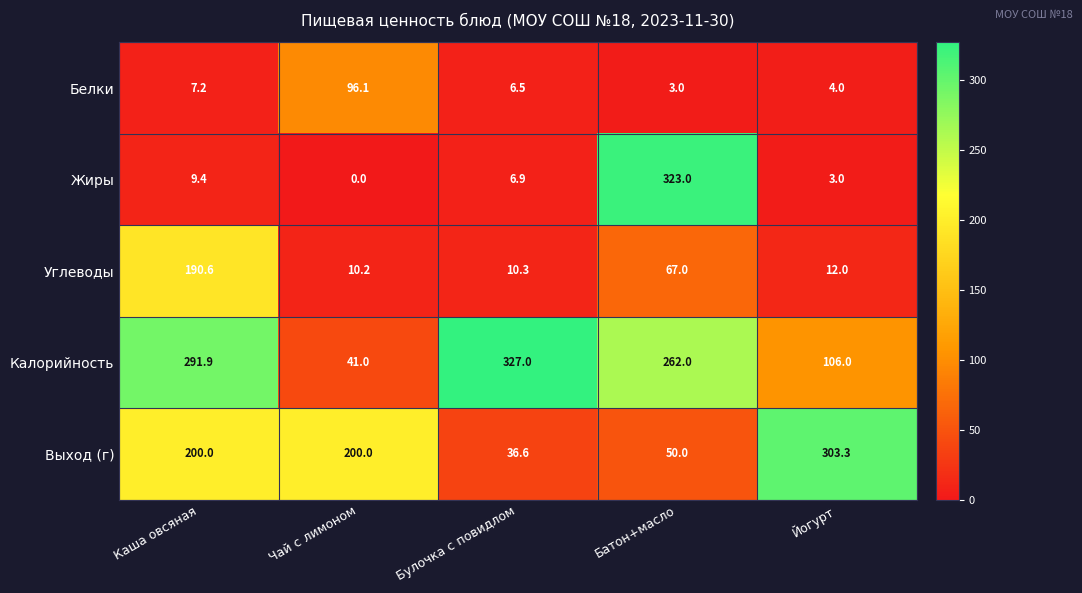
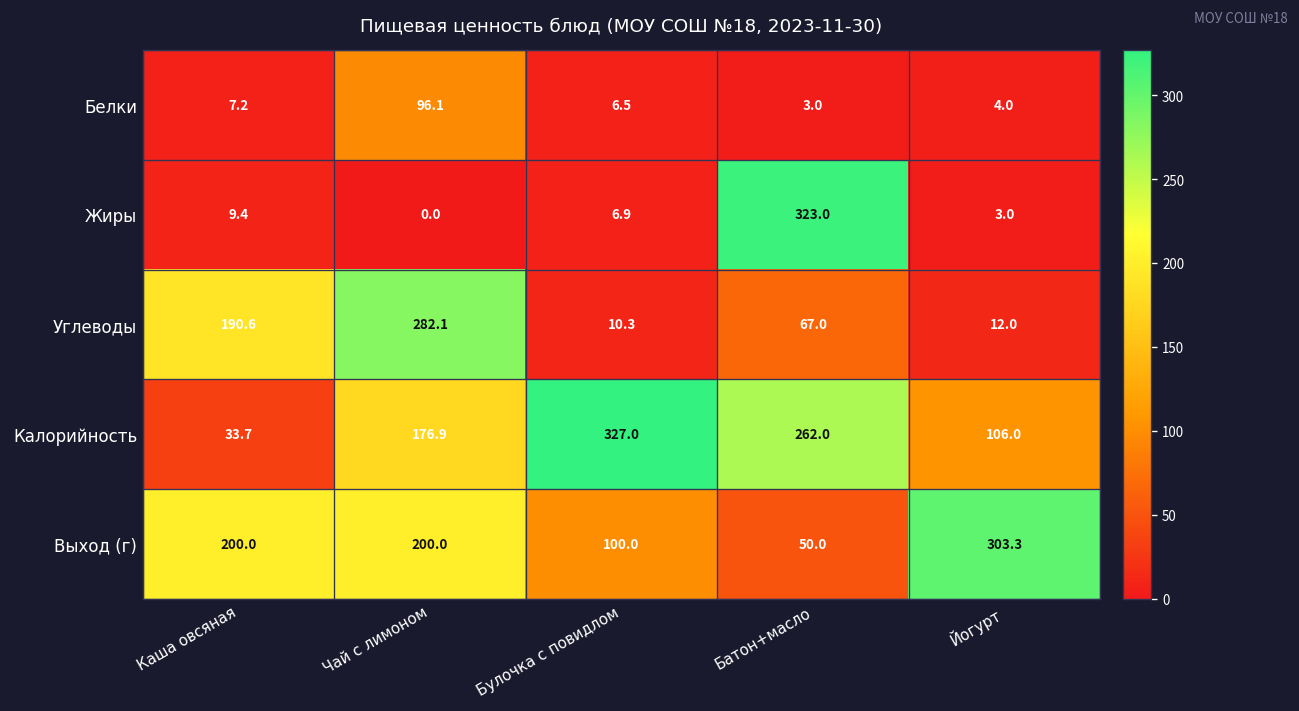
Углеводы, Чай с лимоном: 10.2 -> 282.1
Калорийность, Каша овсяная: 291.9 -> 33.7
Калорийность, Чай с лимоном: 41.0 -> 176.9
Выход (г), Булочка с повидлом: 36.6 -> 100.0
